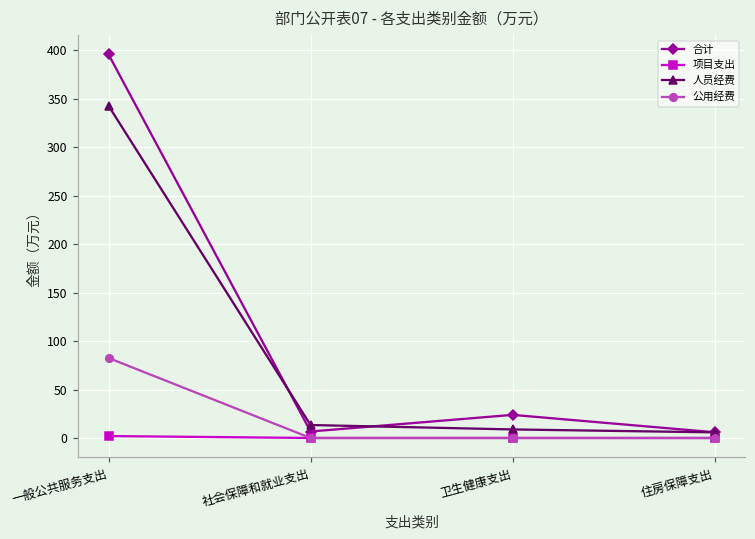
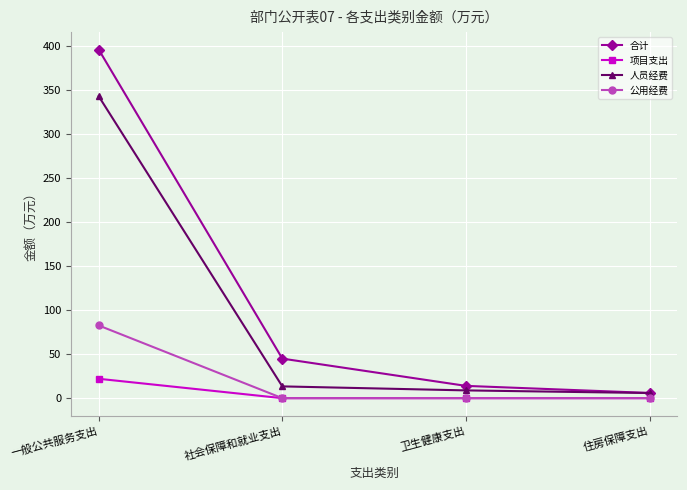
项目支出, 一般公共服务支出: 0 -> 20
合计, 社会保障和就业支出: 10 -> 40
合计, 卫生健康支出: 20 -> 10
